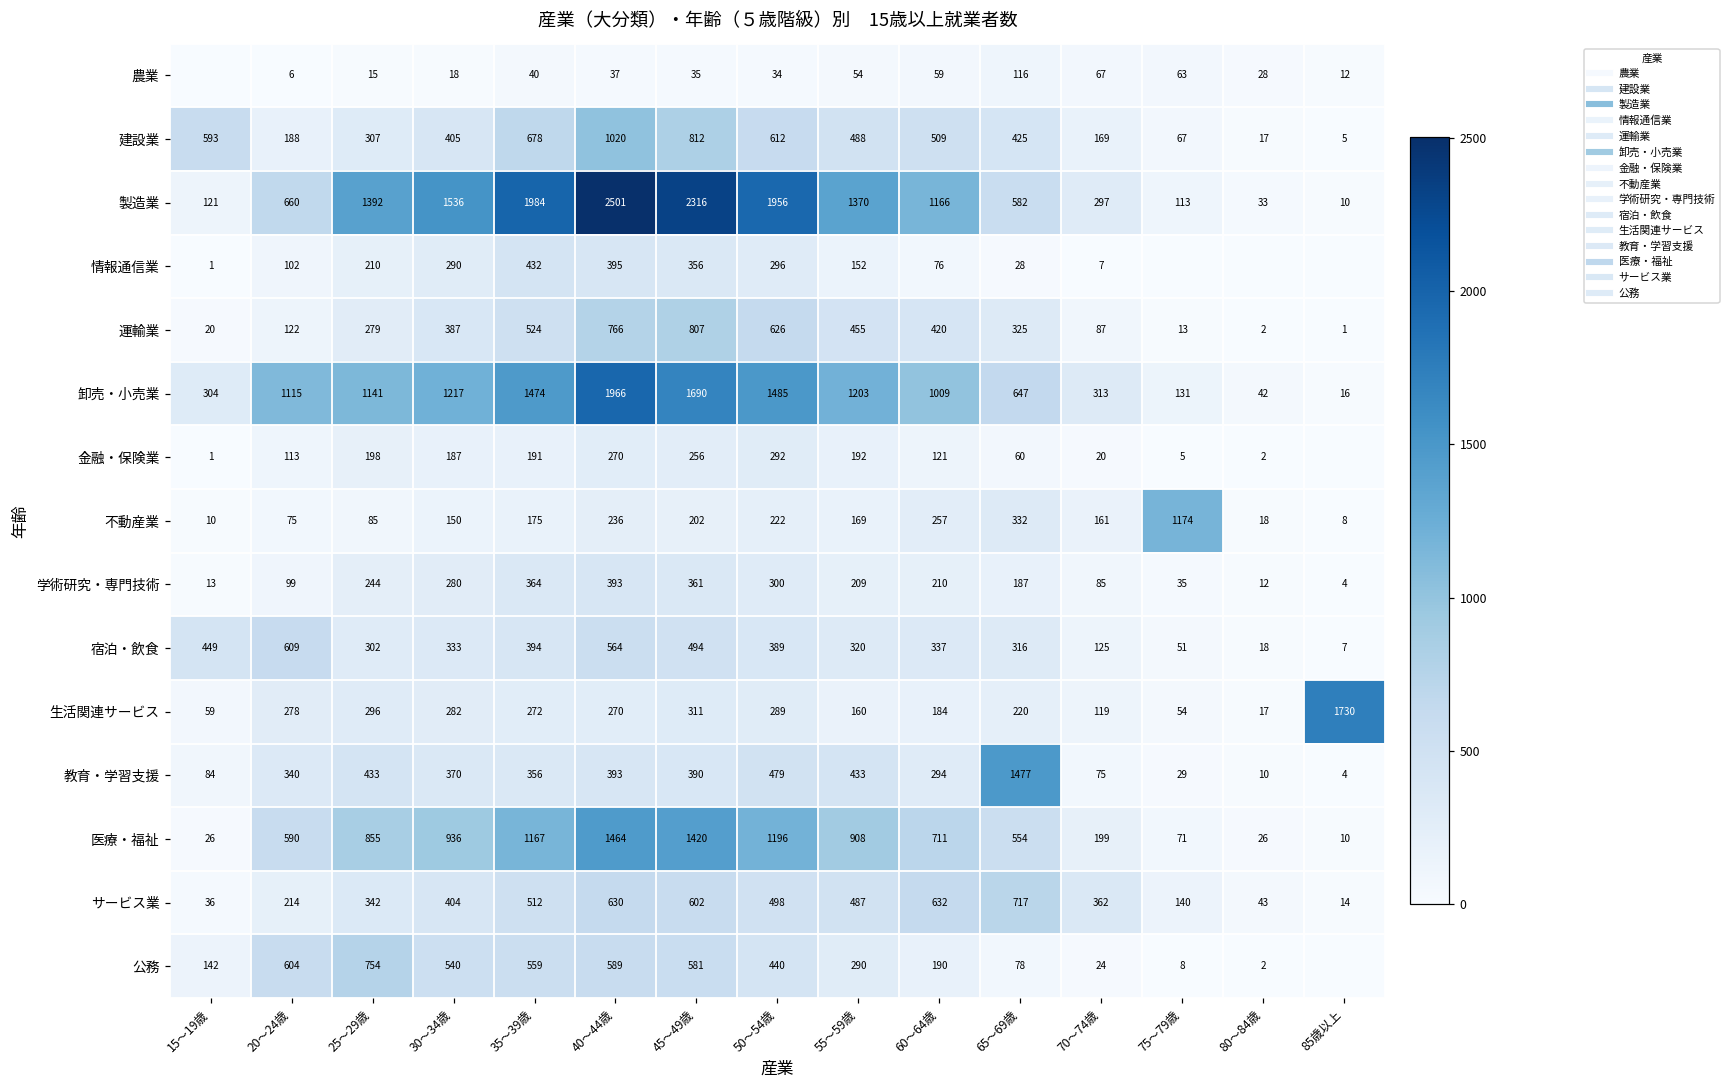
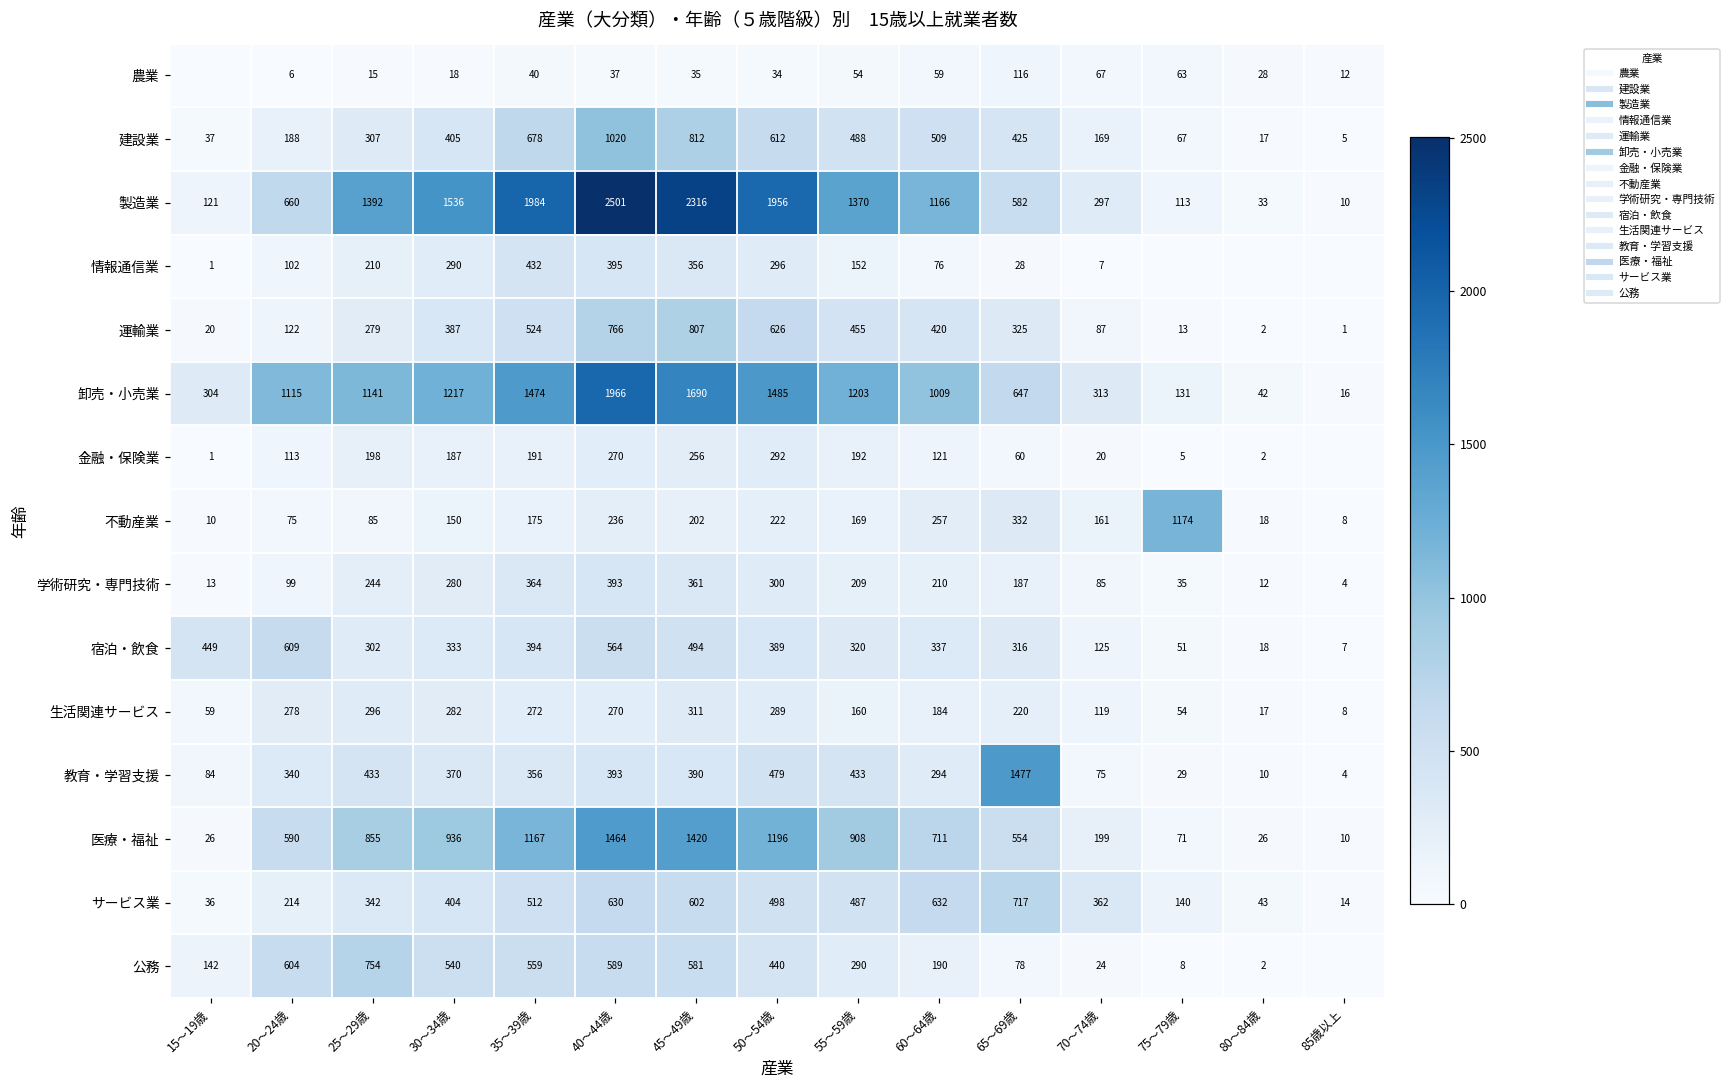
建設業, 15～19歳: 593 -> 37
生活関連サービス, 85歳以上: 1730 -> 8
